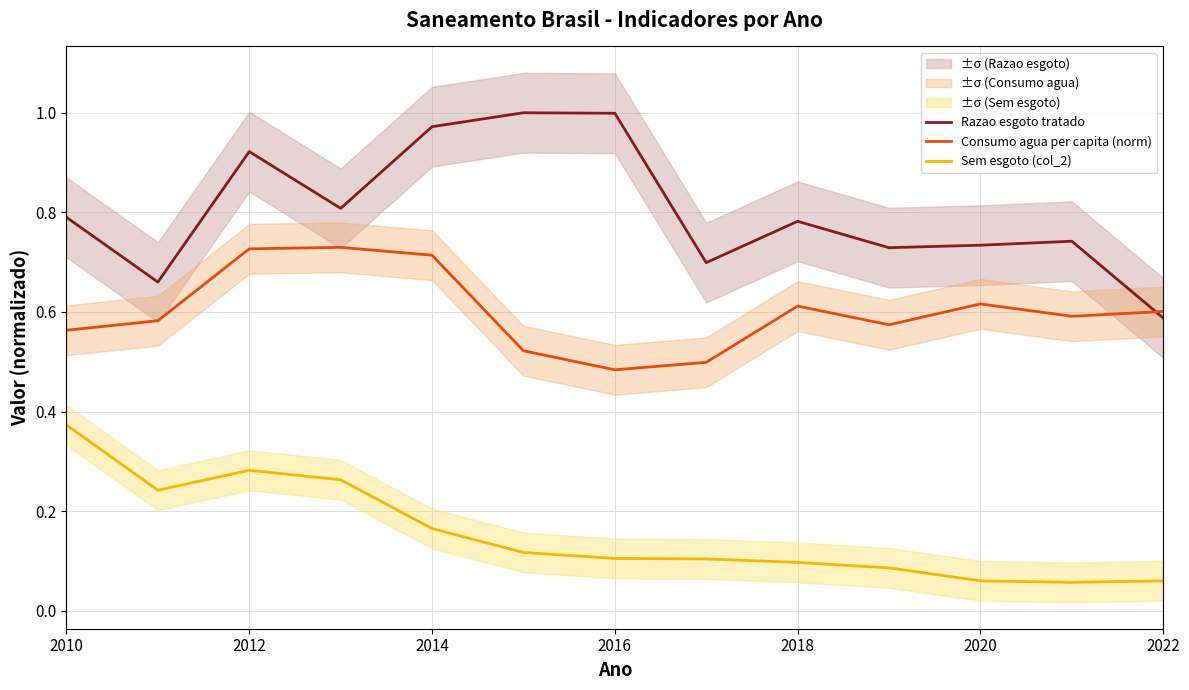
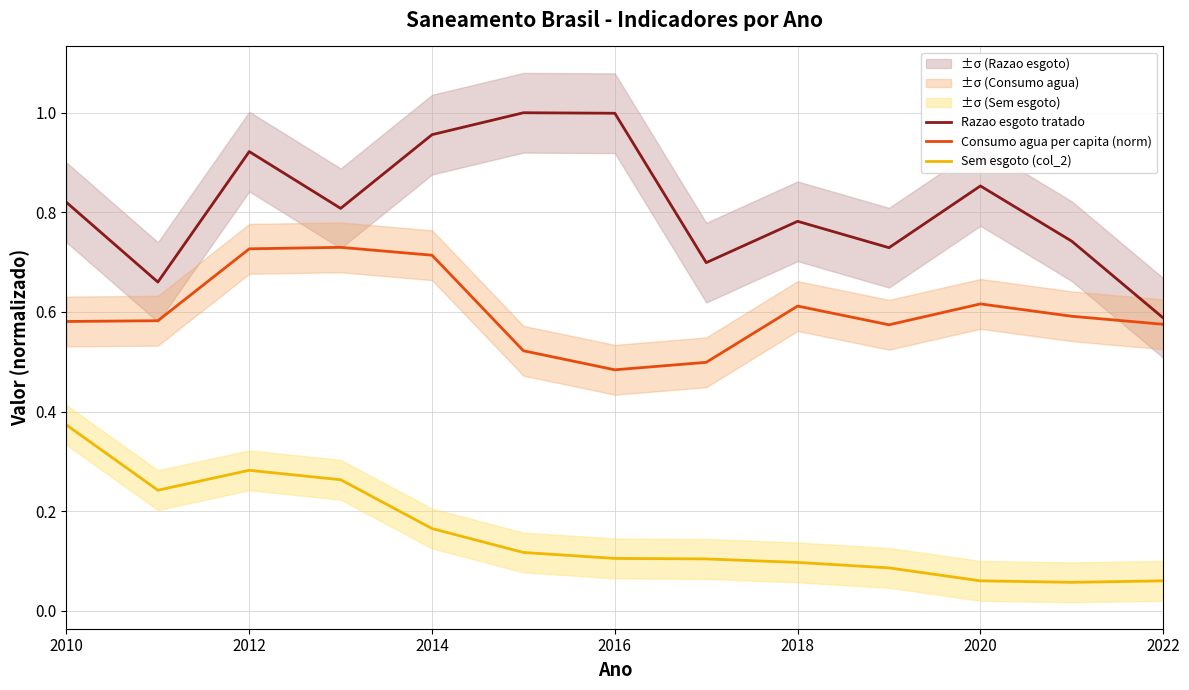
Razao esgoto tratado, 2010: 0.79 -> 0.82
Consumo agua per capita (norm), 2010: 0.56 -> 0.58
Razao esgoto tratado, 2014: 0.97 -> 0.96
Razao esgoto tratado, 2020: 0.73 -> 0.85
Consumo agua per capita (norm), 2022: 0.60 -> 0.58
